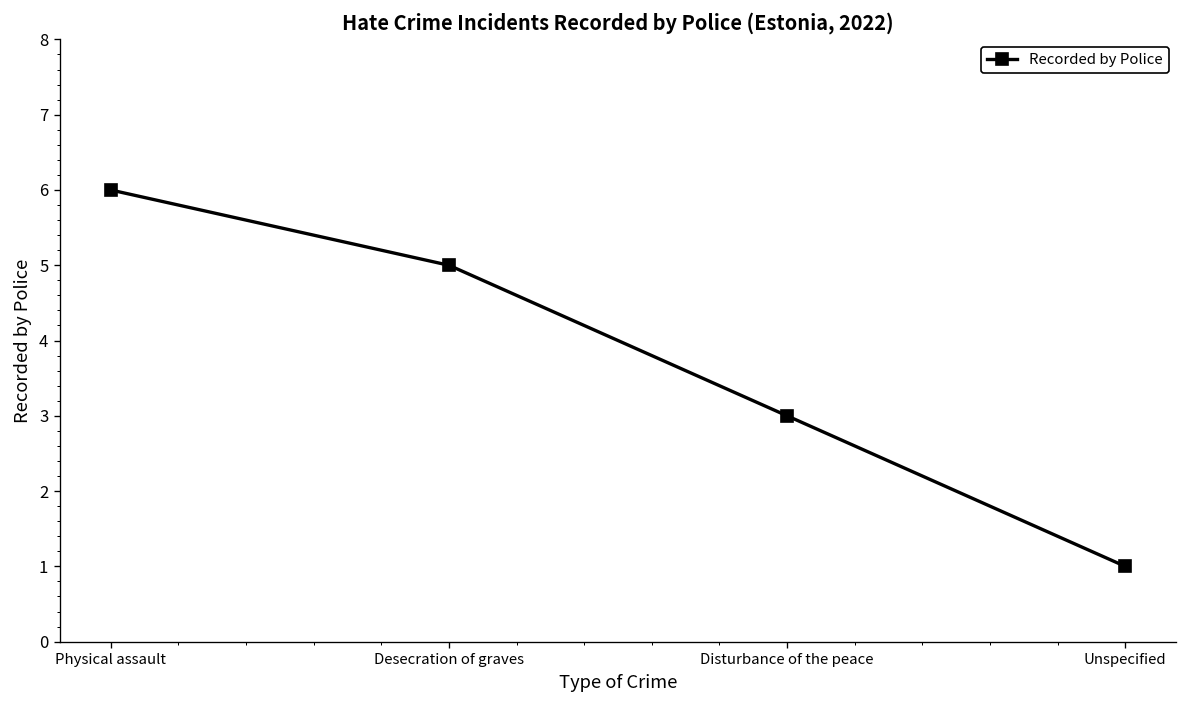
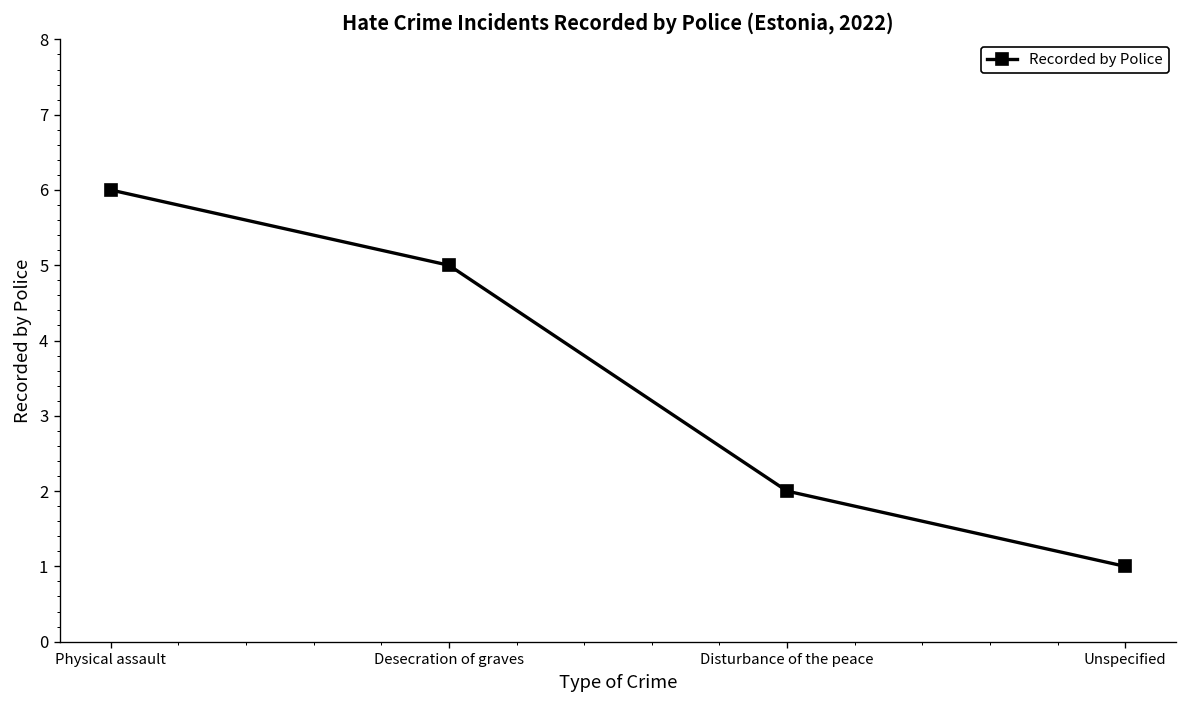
Disturbance of the peace: 3 -> 2
